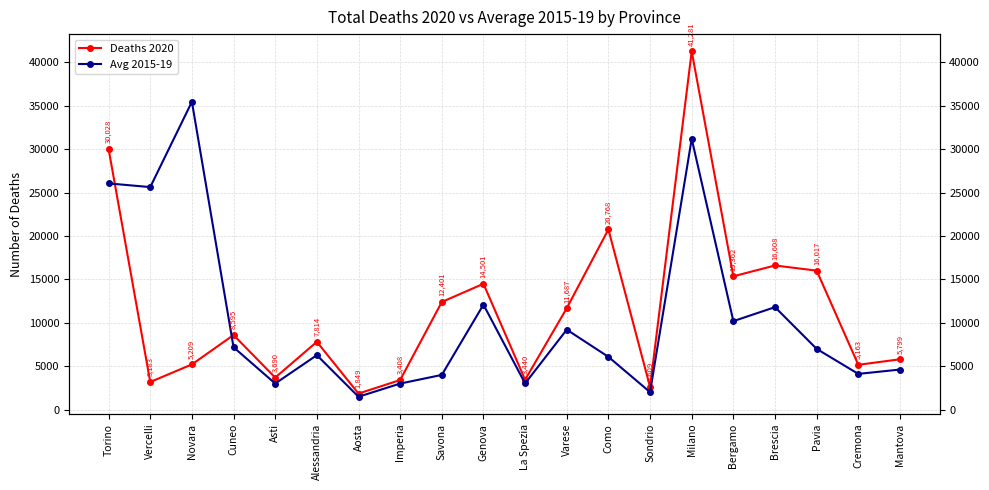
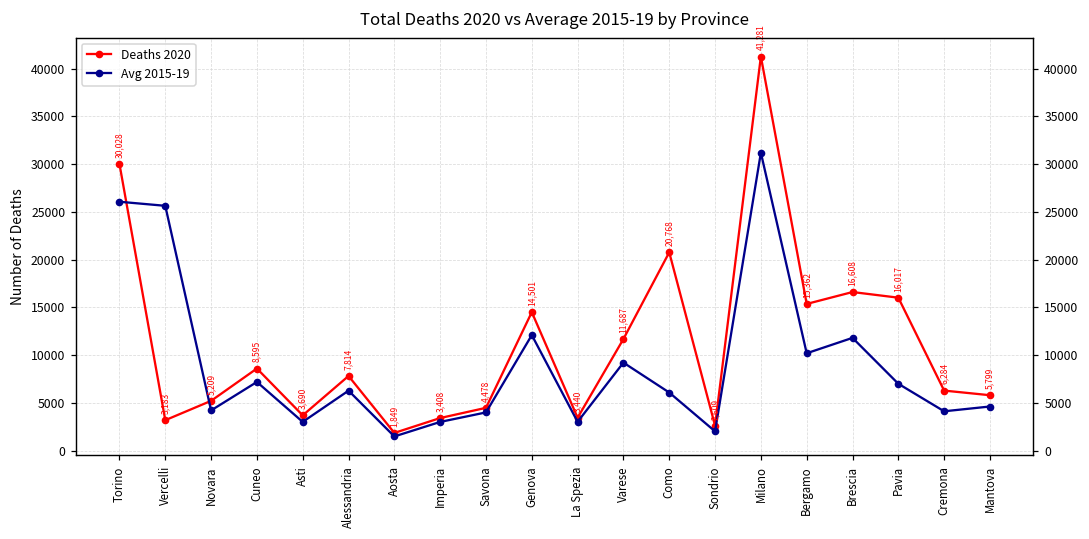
Avg 2015-19, Novara: 35000 -> 4000
Deaths 2020, Savona: 12,401 -> 4,478
Deaths 2020, Cremona: 5,163 -> 6,284
